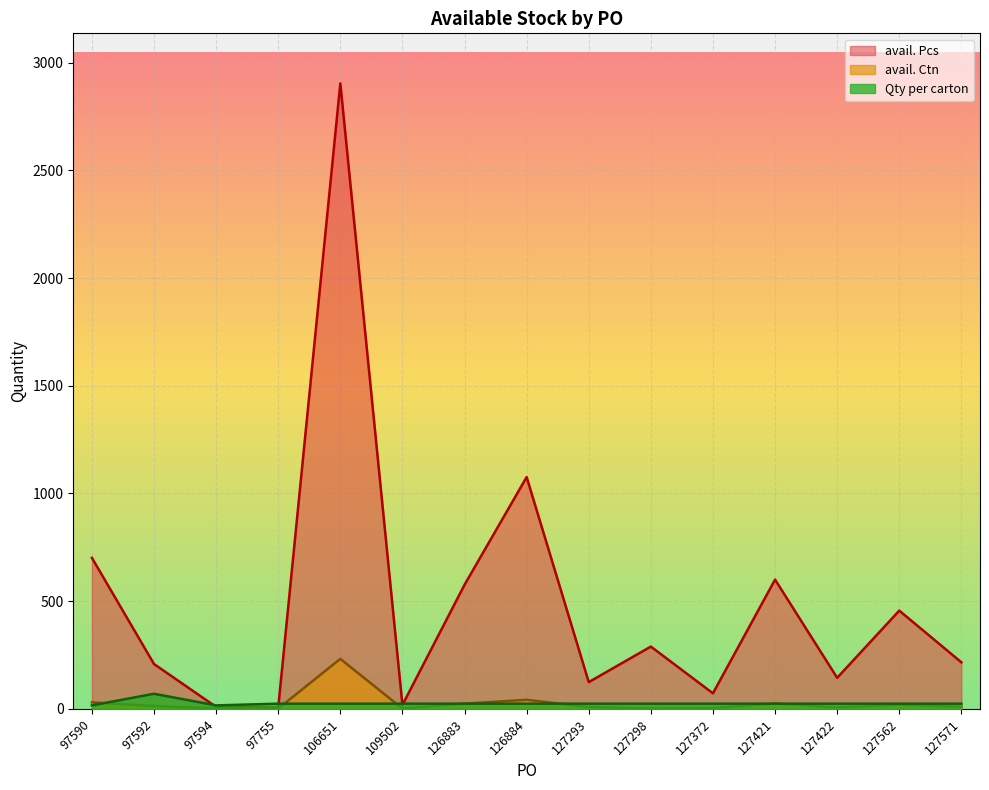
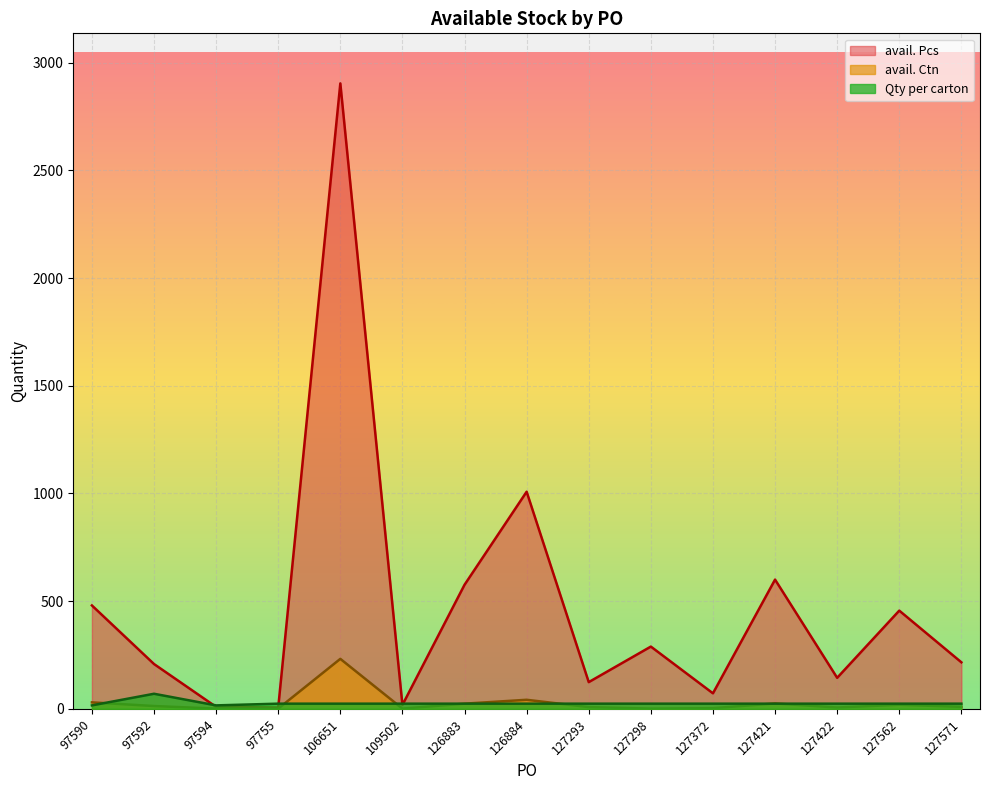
avail. Pcs, 97590: 700 -> 480
avail. Pcs, 126884: 1080 -> 1010
